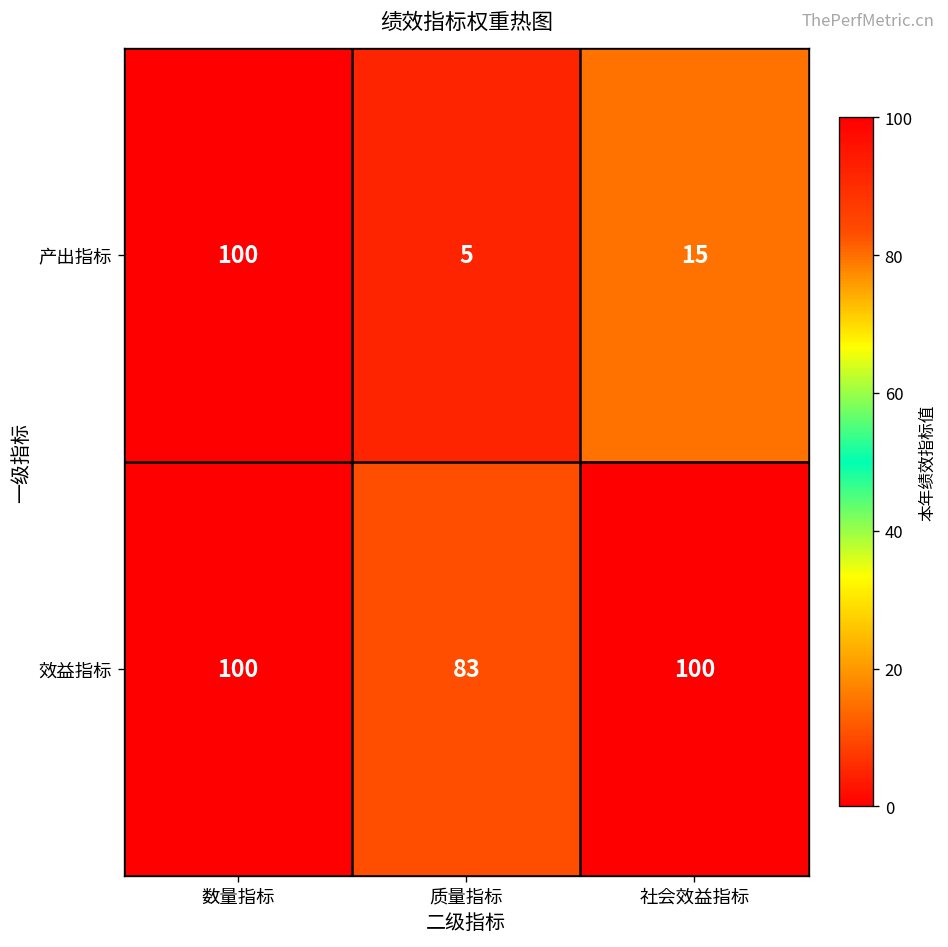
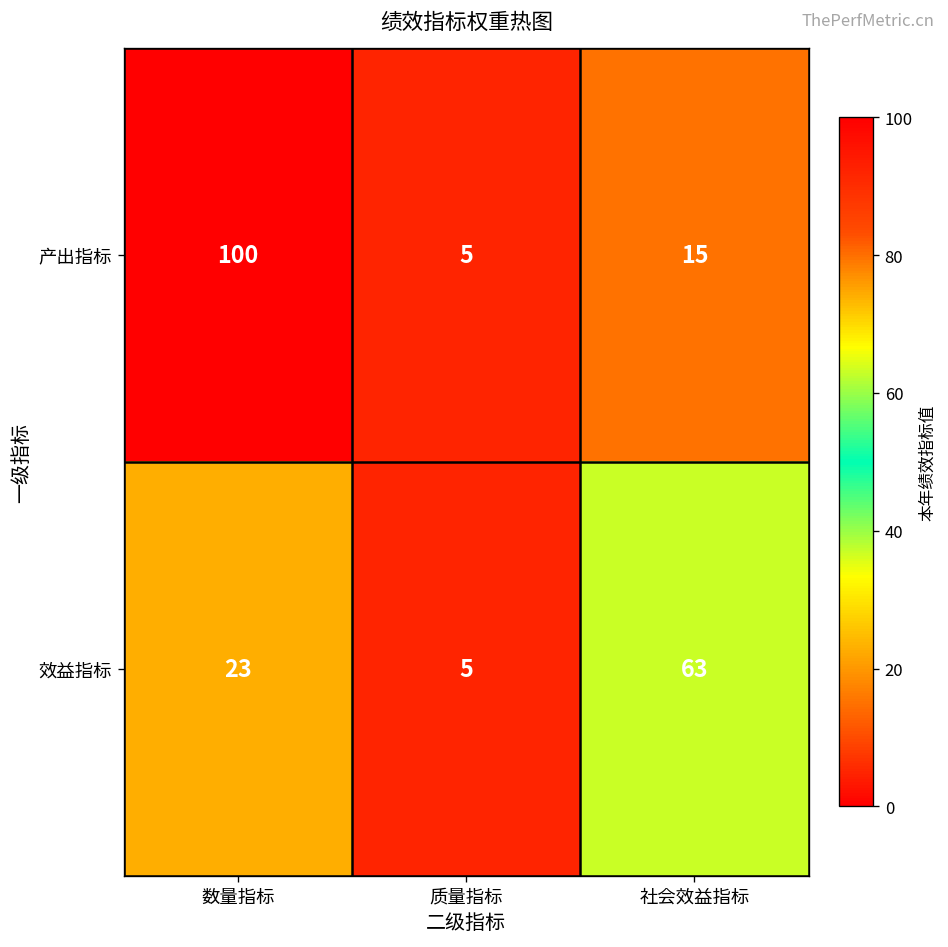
效益指标, 数量指标: 100 -> 23
效益指标, 质量指标: 83 -> 5
效益指标, 社会效益指标: 100 -> 63
